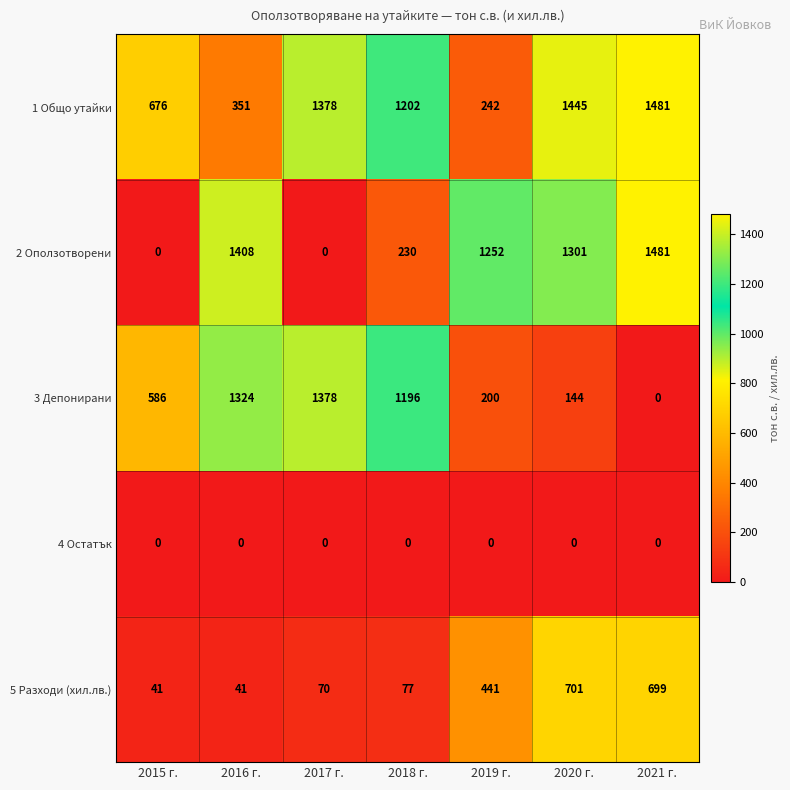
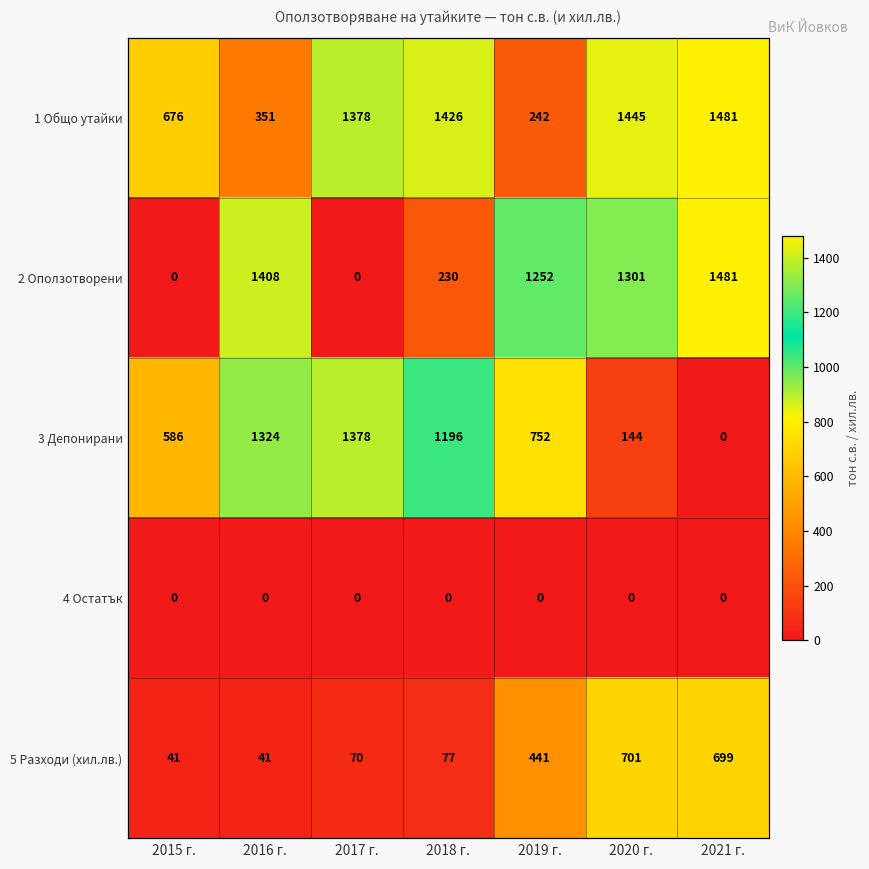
1 Общо утайки, 2018 г.: 1202 -> 1426
3 Депонирани, 2019 г.: 200 -> 752
